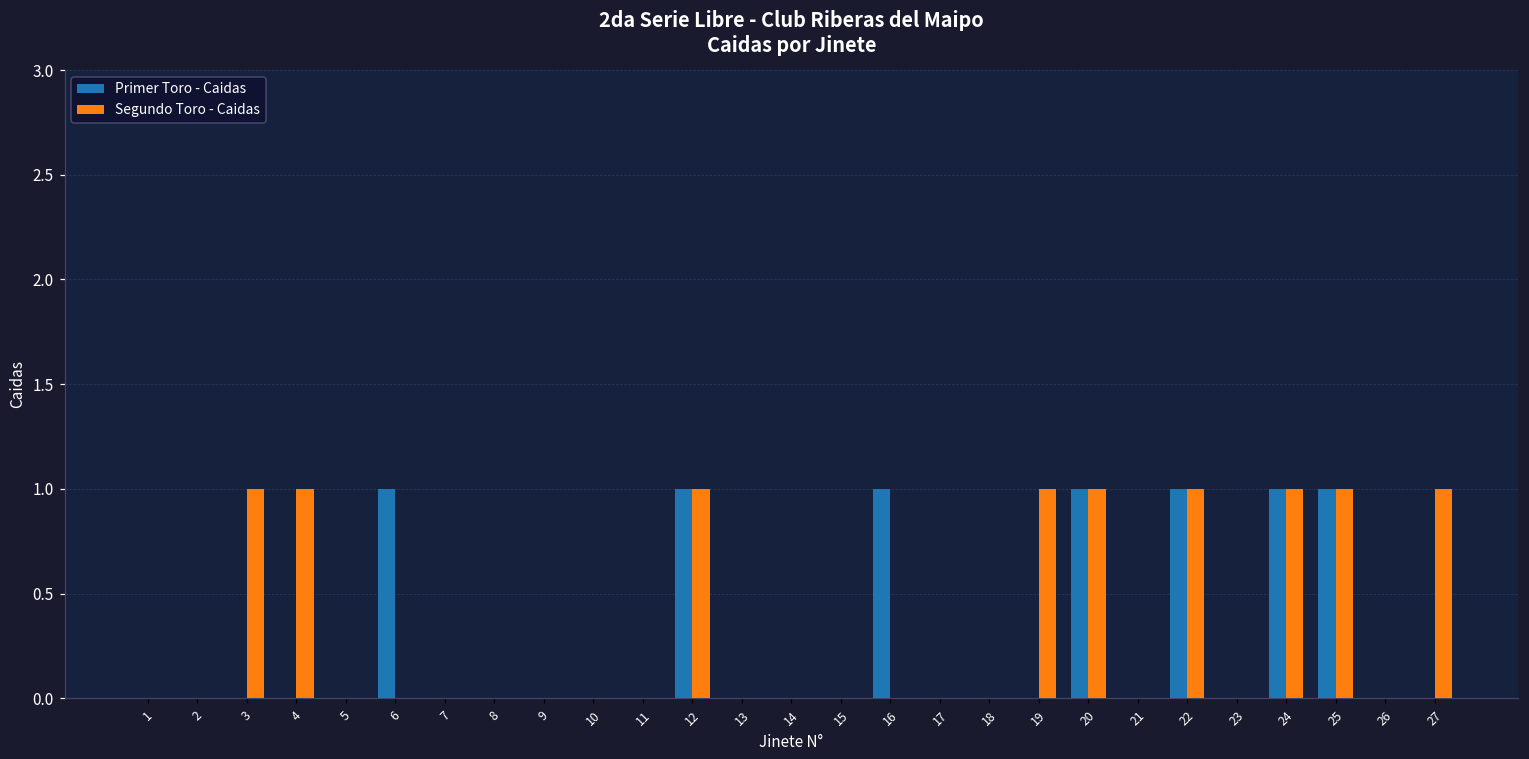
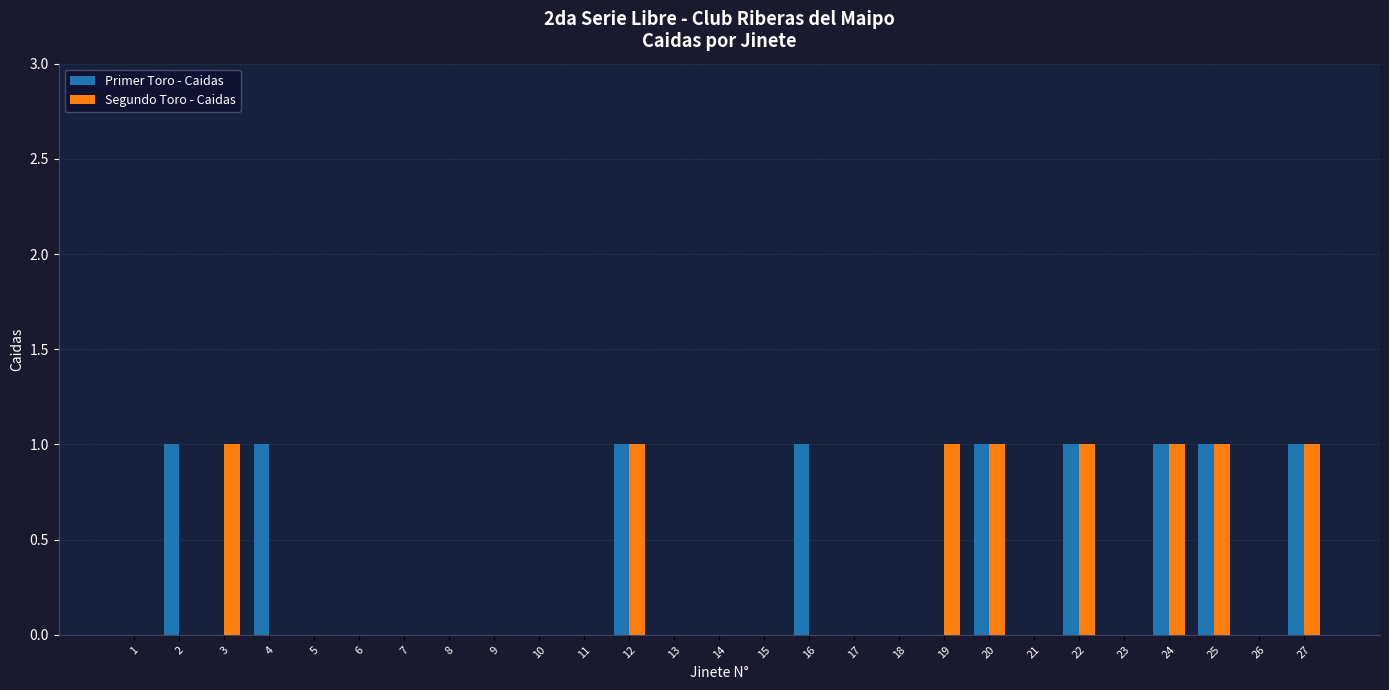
Primer Toro - Caidas, 2: 0 -> 1
Primer Toro - Caidas, 4: 0 -> 1
Segundo Toro - Caidas, 4: 1 -> 0
Primer Toro - Caidas, 6: 1 -> 0
Primer Toro - Caidas, 27: 0 -> 1
